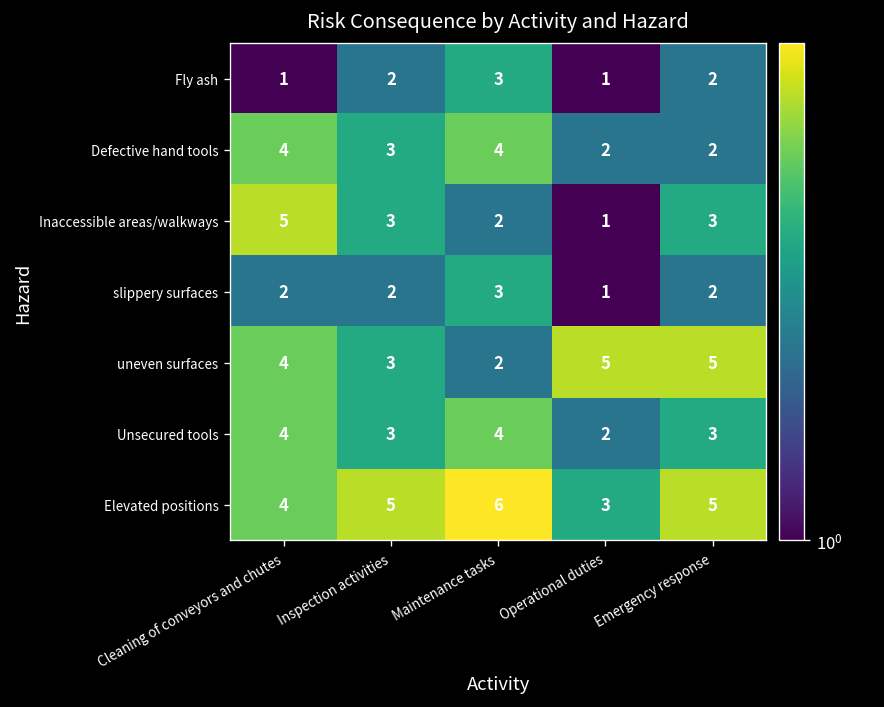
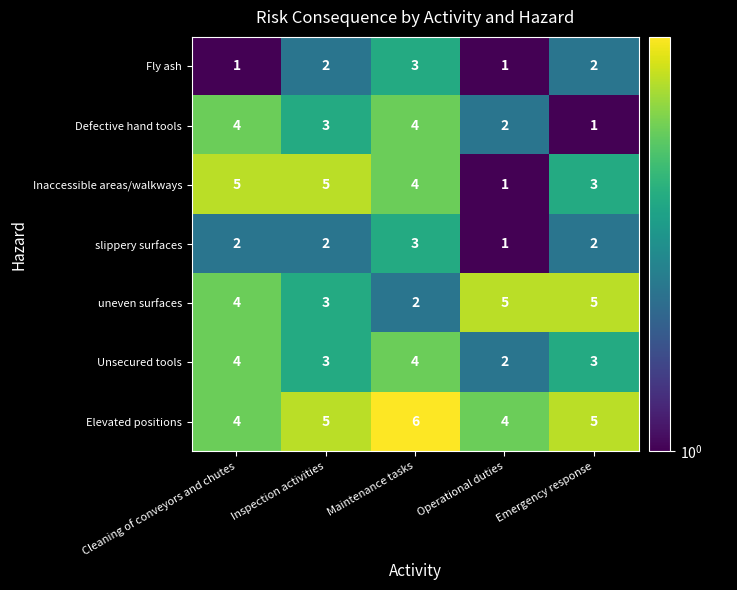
Defective hand tools, Emergency response: 2 -> 1
Inaccessible areas/walkways, Inspection activities: 3 -> 5
Inaccessible areas/walkways, Maintenance tasks: 2 -> 4
Elevated positions, Operational duties: 3 -> 4
